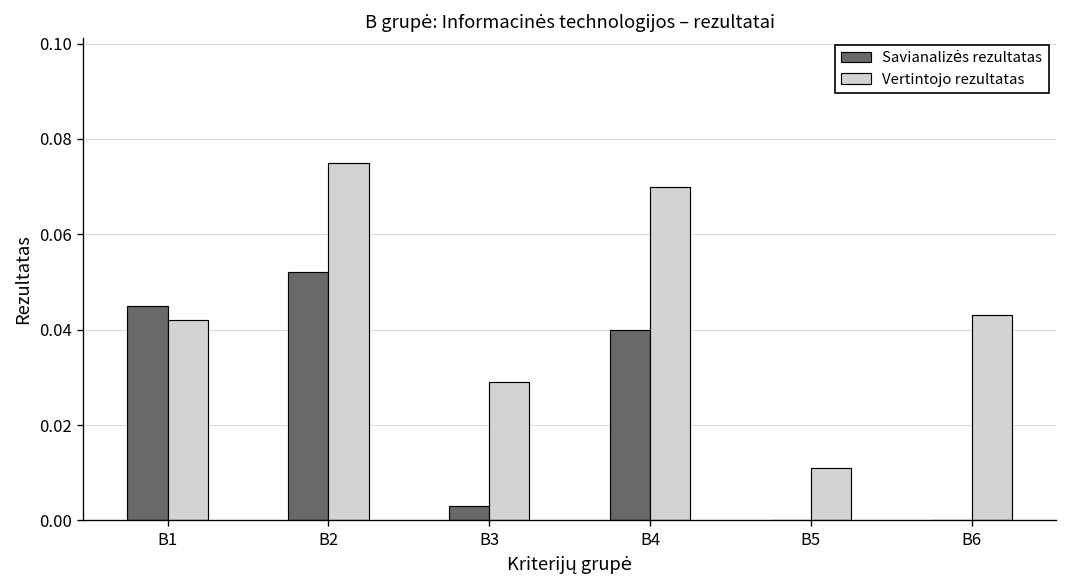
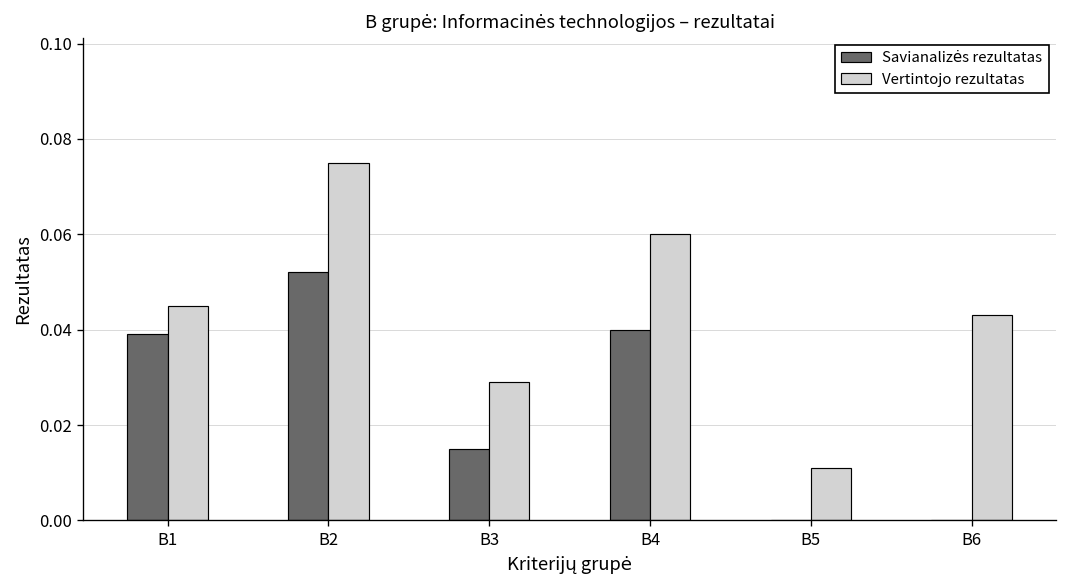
Savianalizės rezultatas, B1: 0.045 -> 0.039
Vertintojo rezultatas, B1: 0.042 -> 0.045
Savianalizės rezultatas, B3: 0.003 -> 0.015
Vertintojo rezultatas, B4: 0.07 -> 0.06
